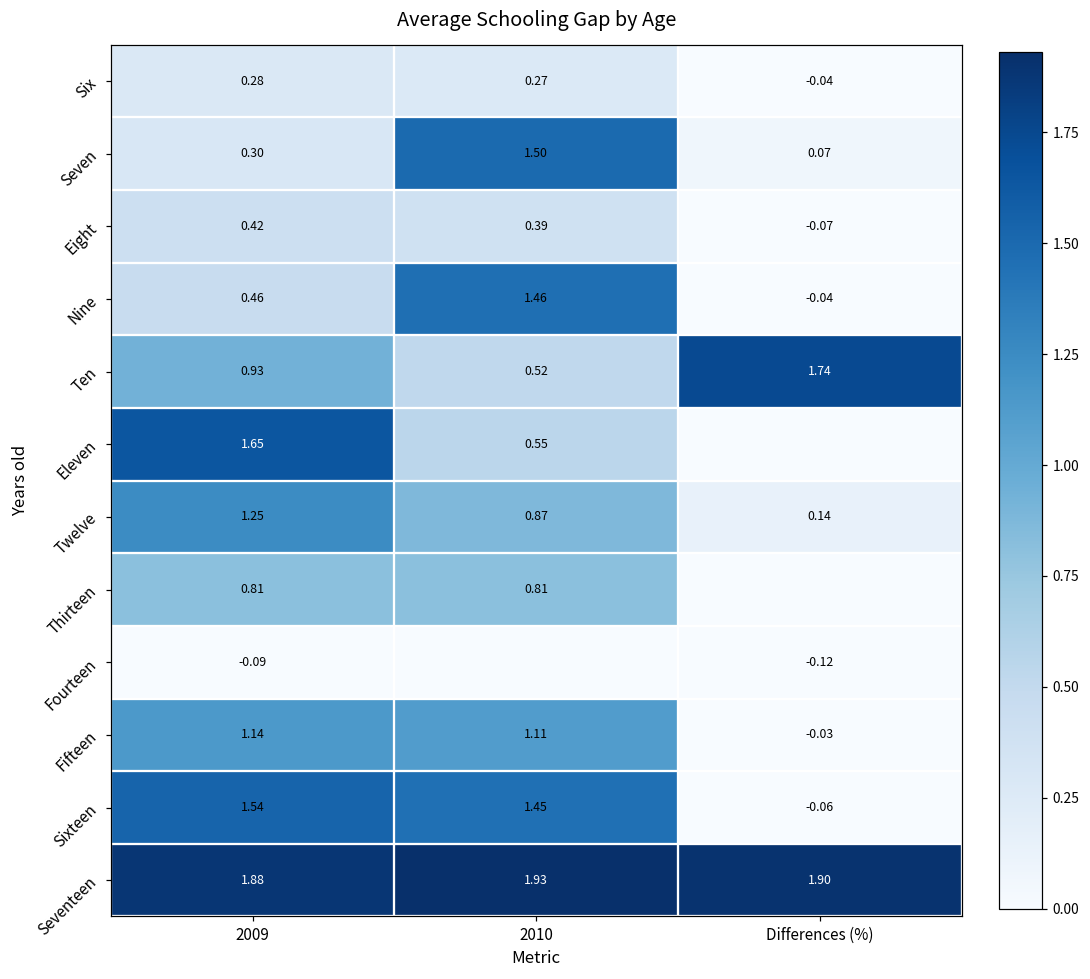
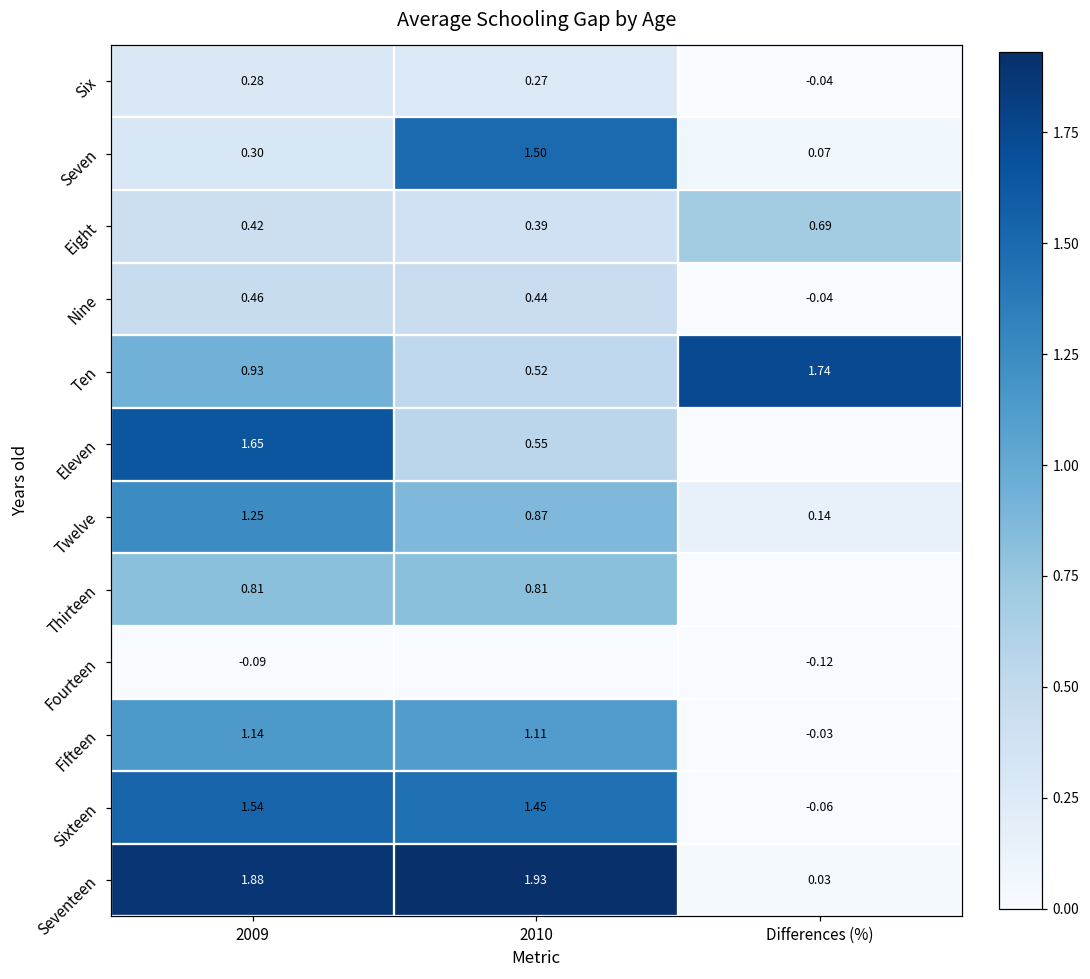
Eight, Differences (%): -0.07 -> 0.69
Nine, 2010: 1.46 -> 0.44
Seventeen, Differences (%): 1.90 -> 0.03
